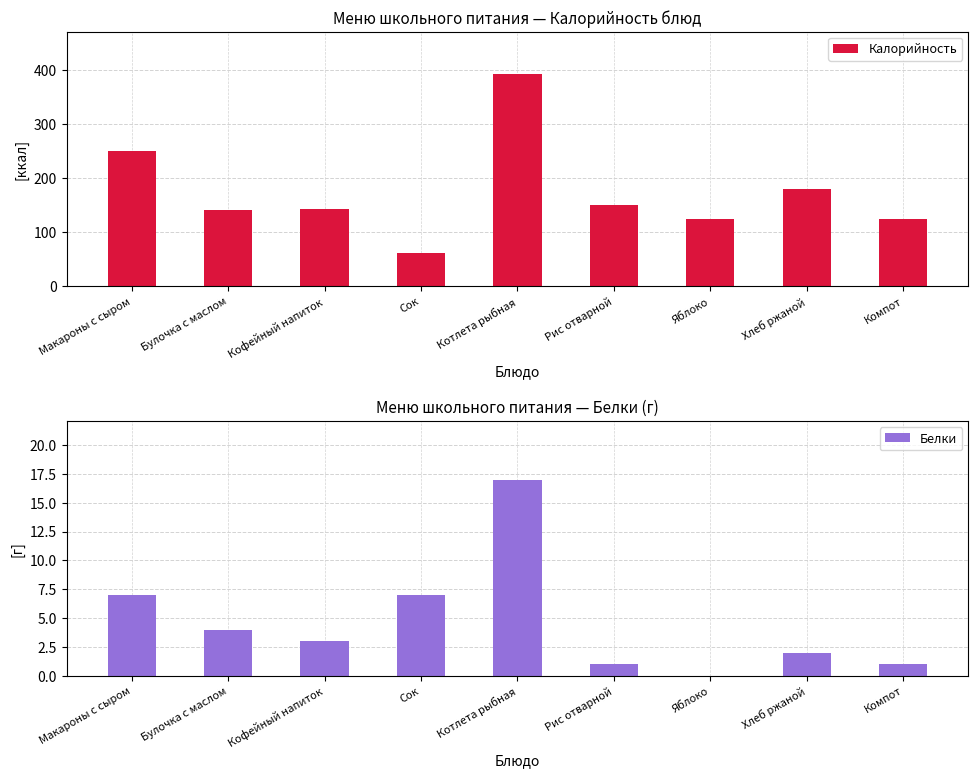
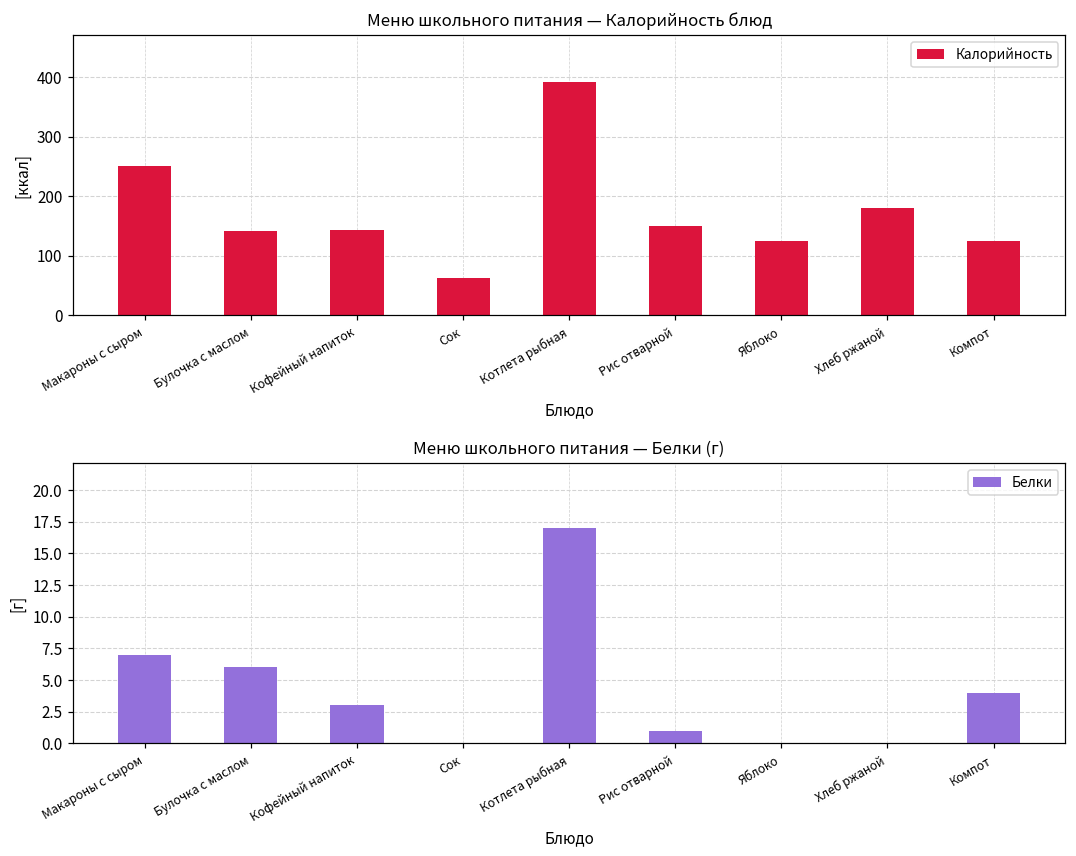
Меню школьного питания — Белки (г), Булочка с маслом: 4 -> 6
Меню школьного питания — Белки (г), Сок: 7 -> 0
Меню школьного питания — Белки (г), Хлеб ржаной: 2 -> 0
Меню школьного питания — Белки (г), Компот: 1 -> 4
